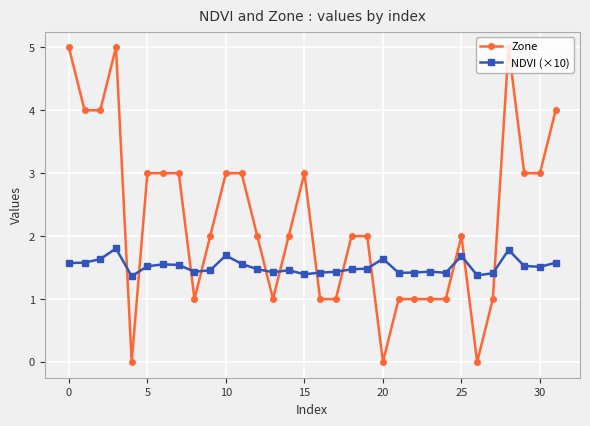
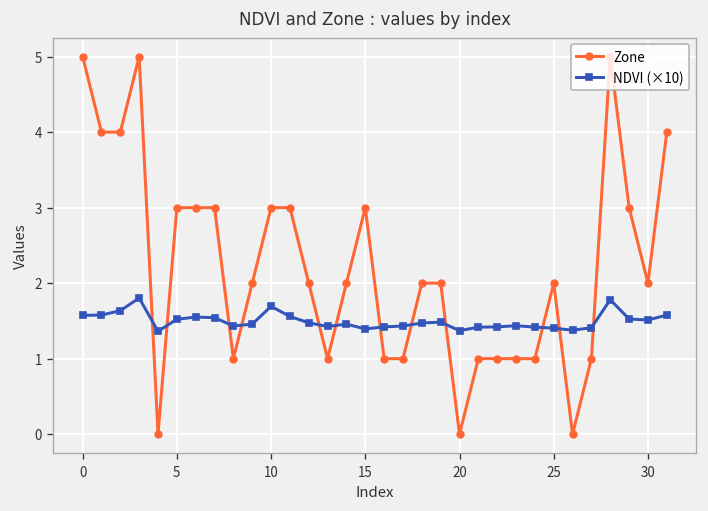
NDVI (×10), 20: 1.6 -> 1.4
NDVI (×10), 25: 1.7 -> 1.4
Zone, 30: 3 -> 2
